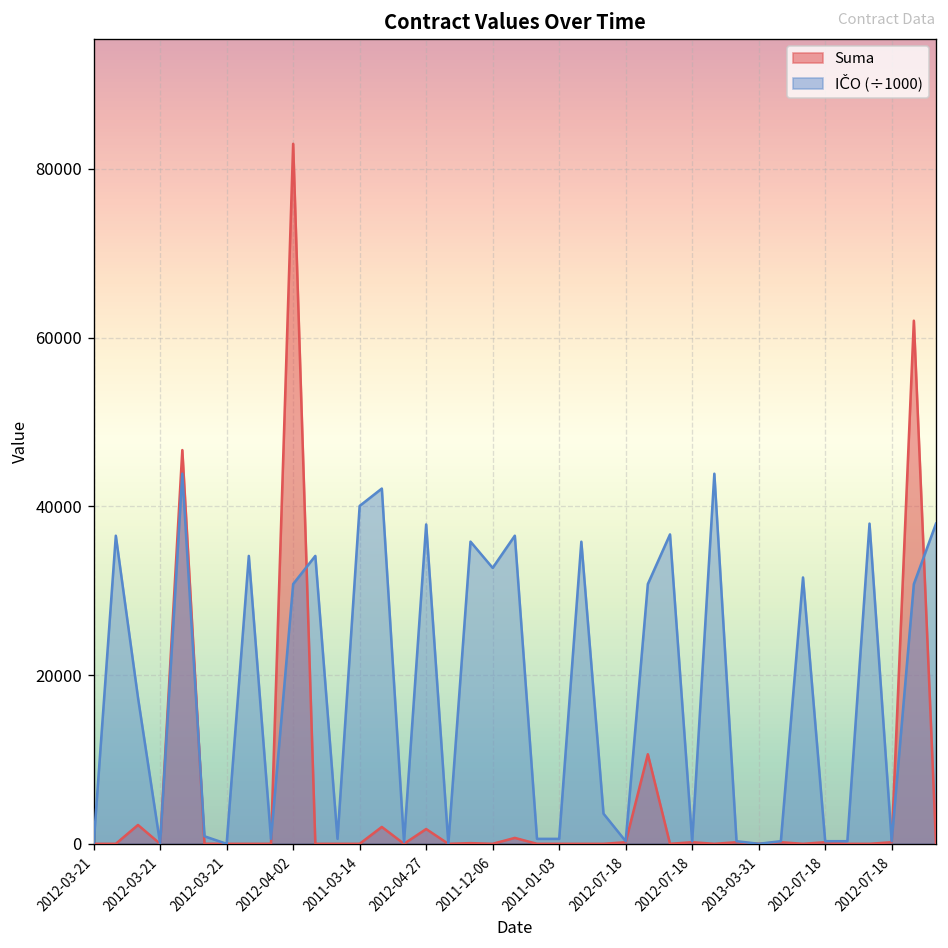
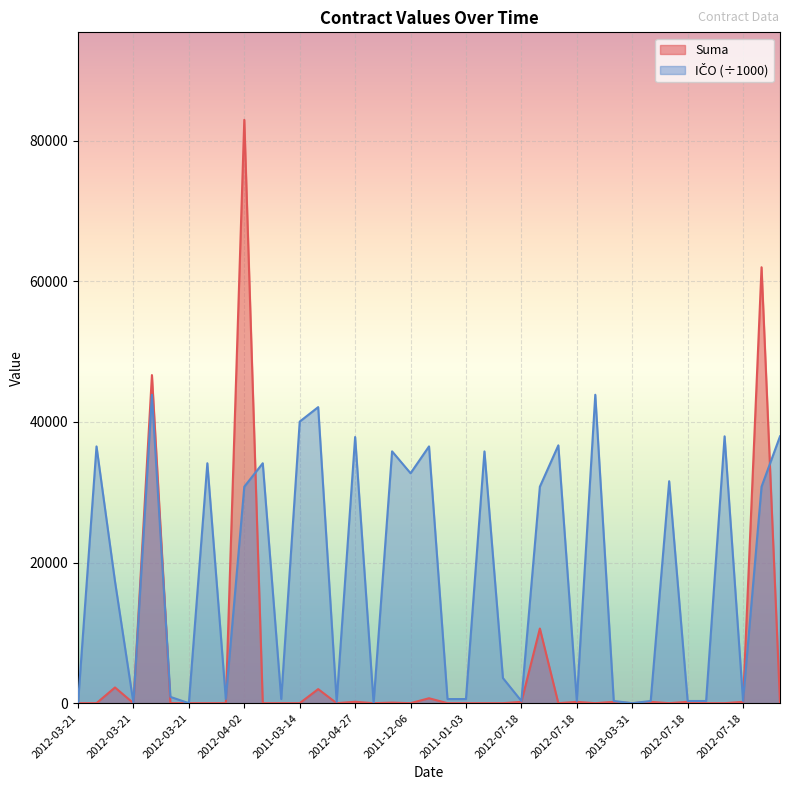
Suma, 2012-04-27: 2000 -> 0
